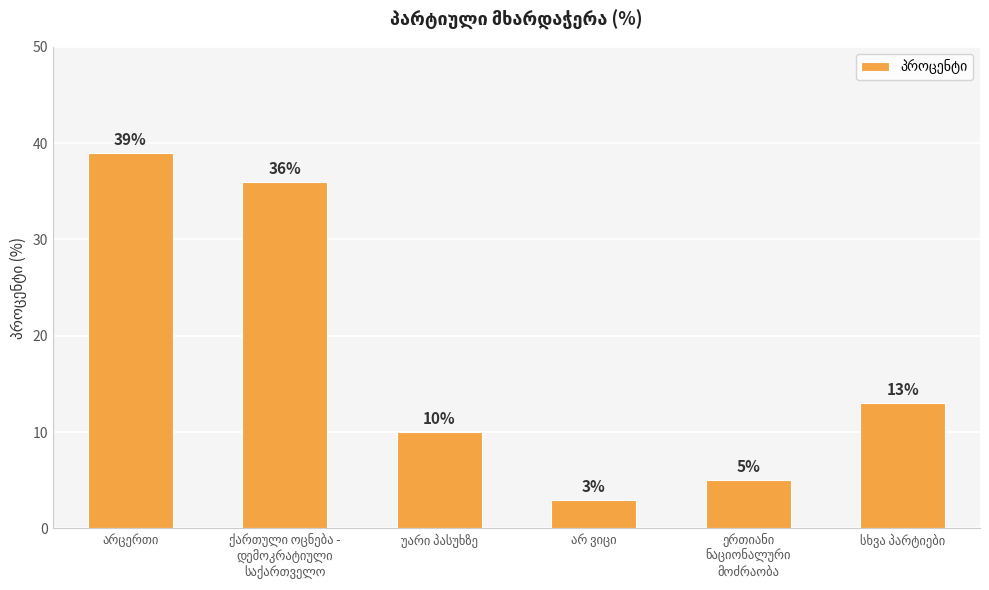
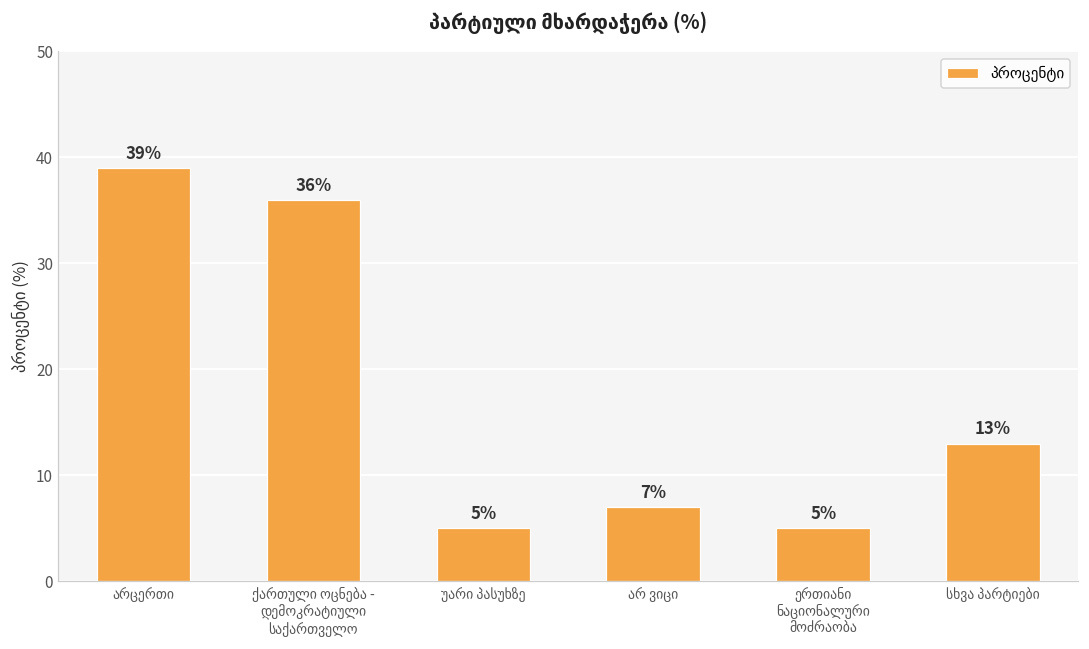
უარი პასუხზე: 10% -> 5%
არ ვიცი: 3% -> 7%
